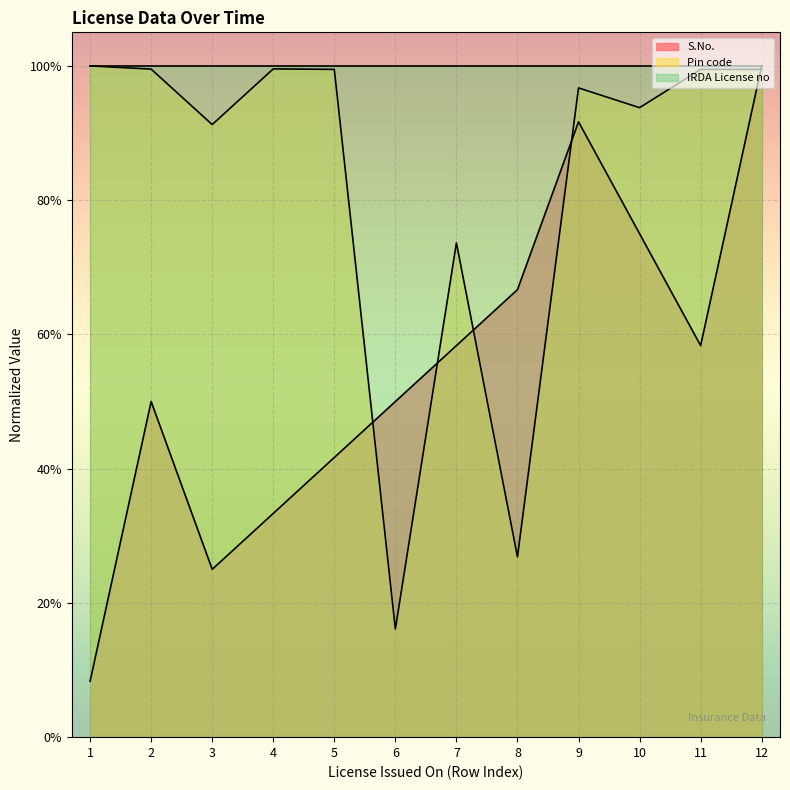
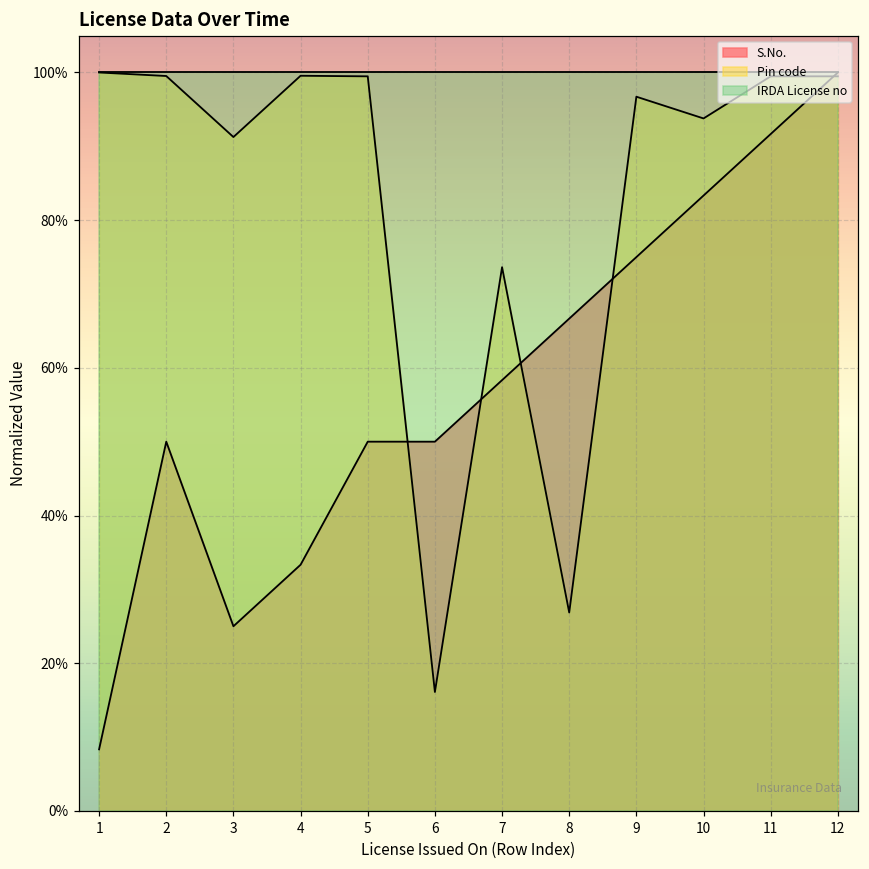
S.No., 5: 42% -> 50%
S.No., 9: 92% -> 75%
S.No., 10: 75% -> 83%
S.No., 11: 58% -> 92%
